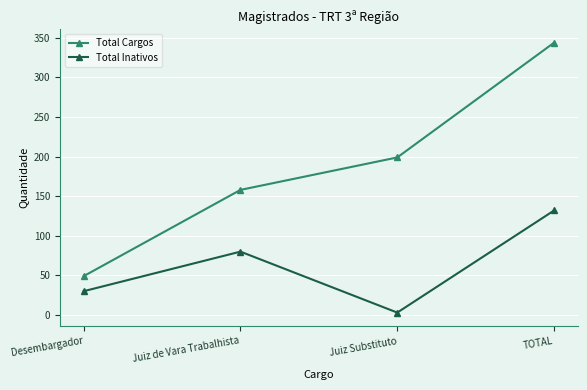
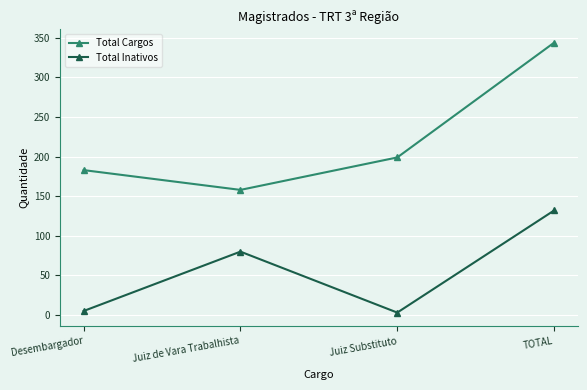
Total Cargos, Desembargador: 50 -> 180
Total Inativos, Desembargador: 30 -> 10
